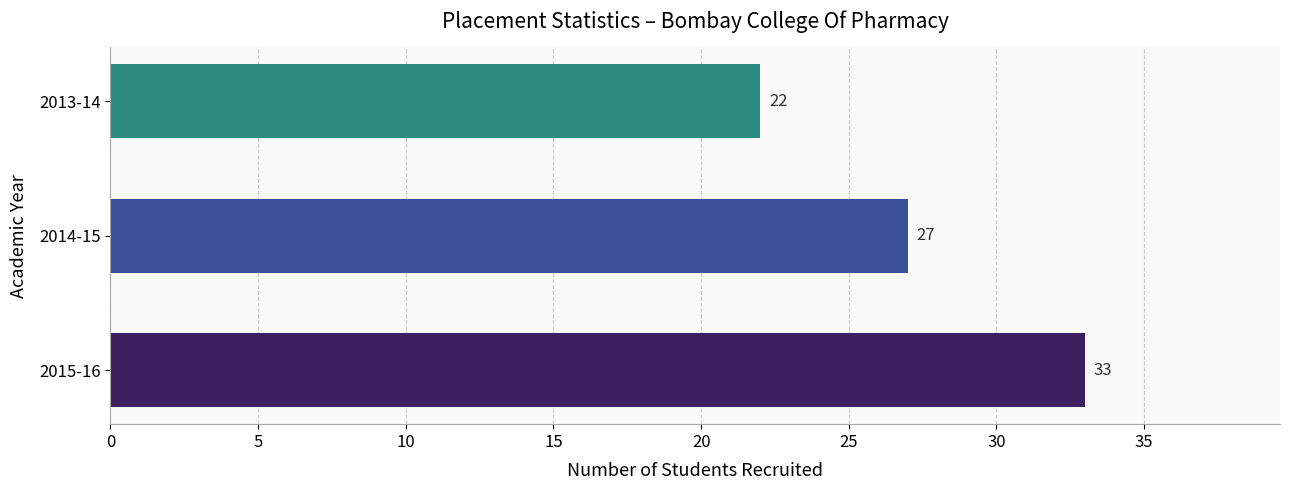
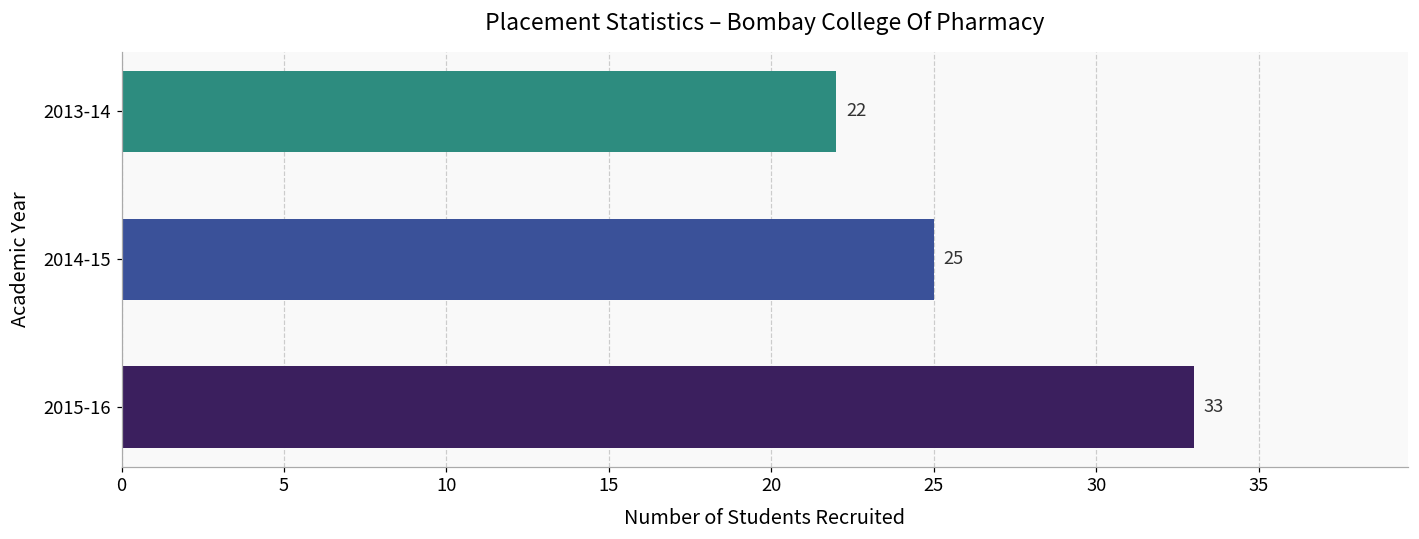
2014-15: 27 -> 25
